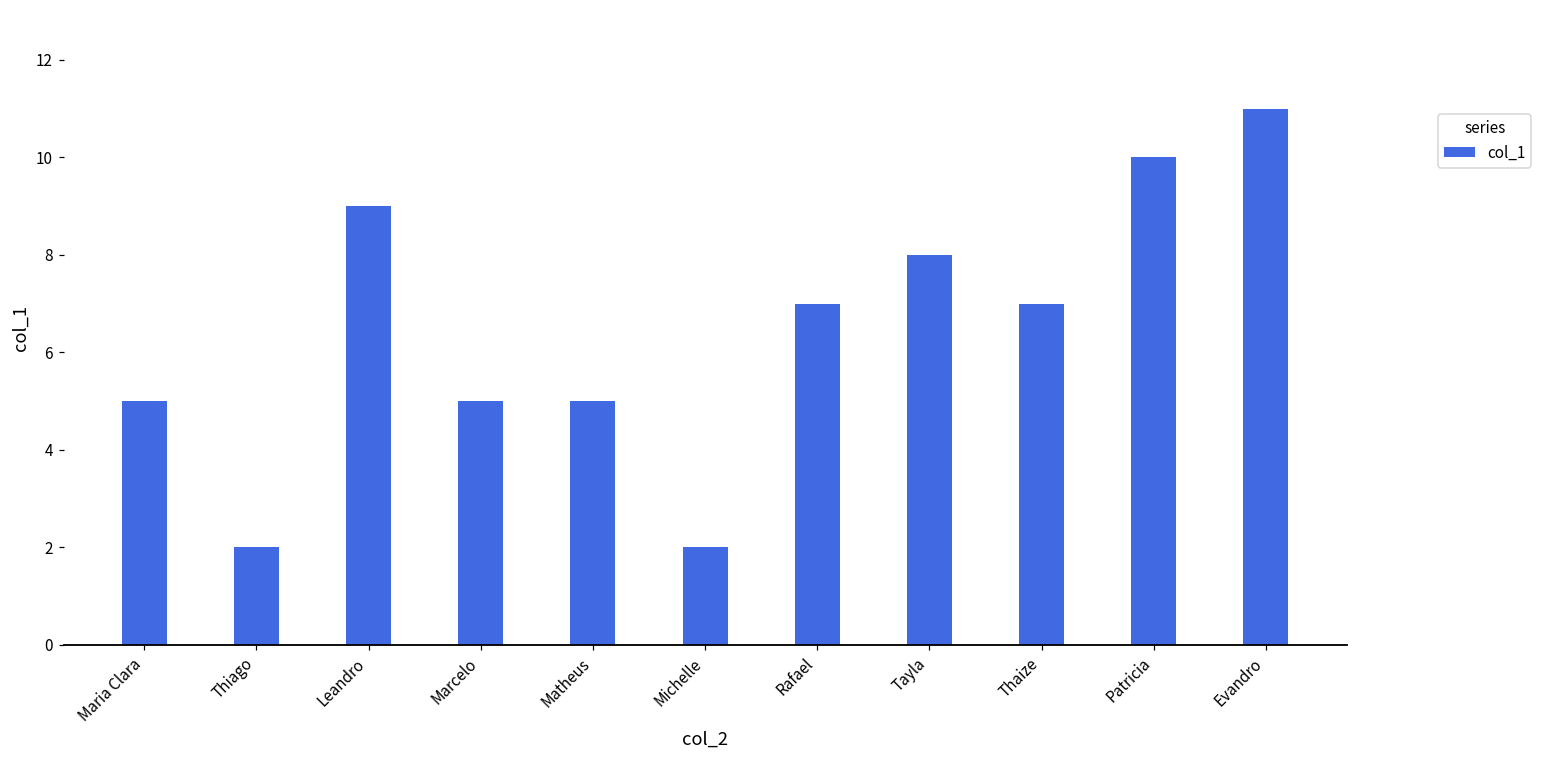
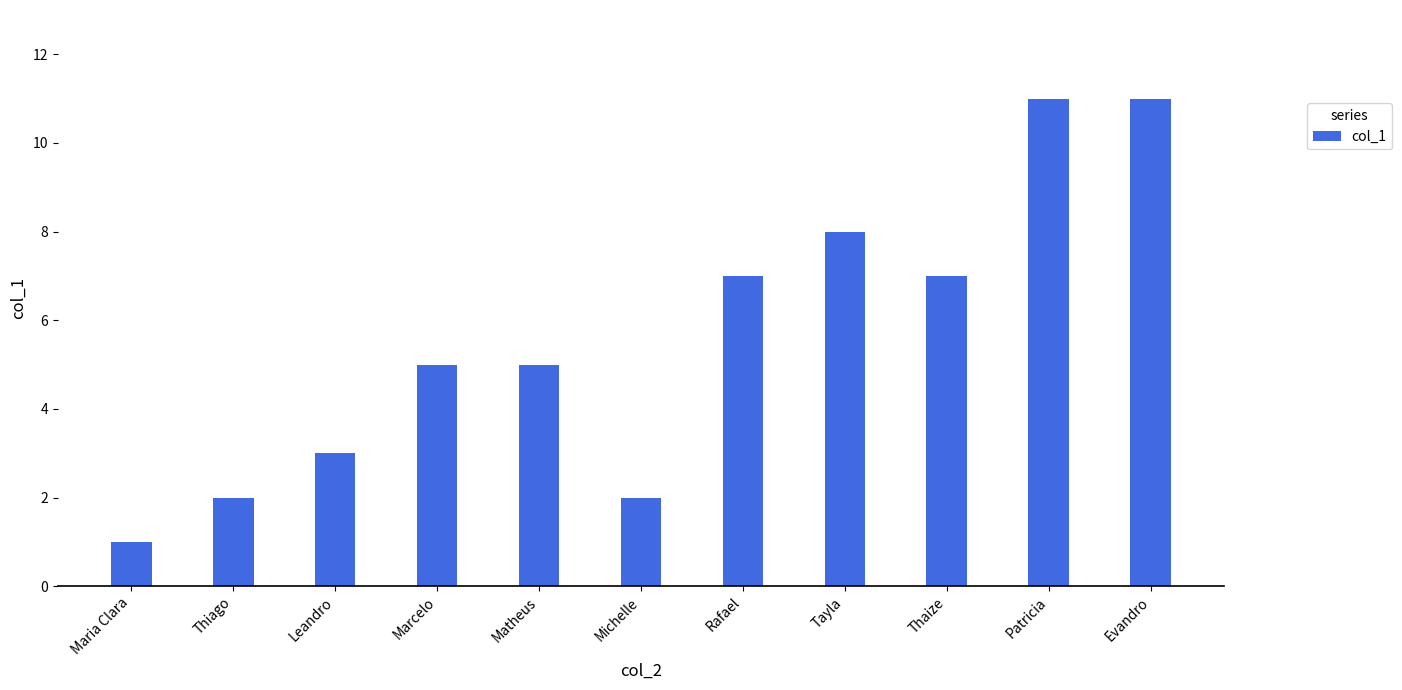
Maria Clara: 5 -> 1
Leandro: 9 -> 3
Patricia: 10 -> 11
